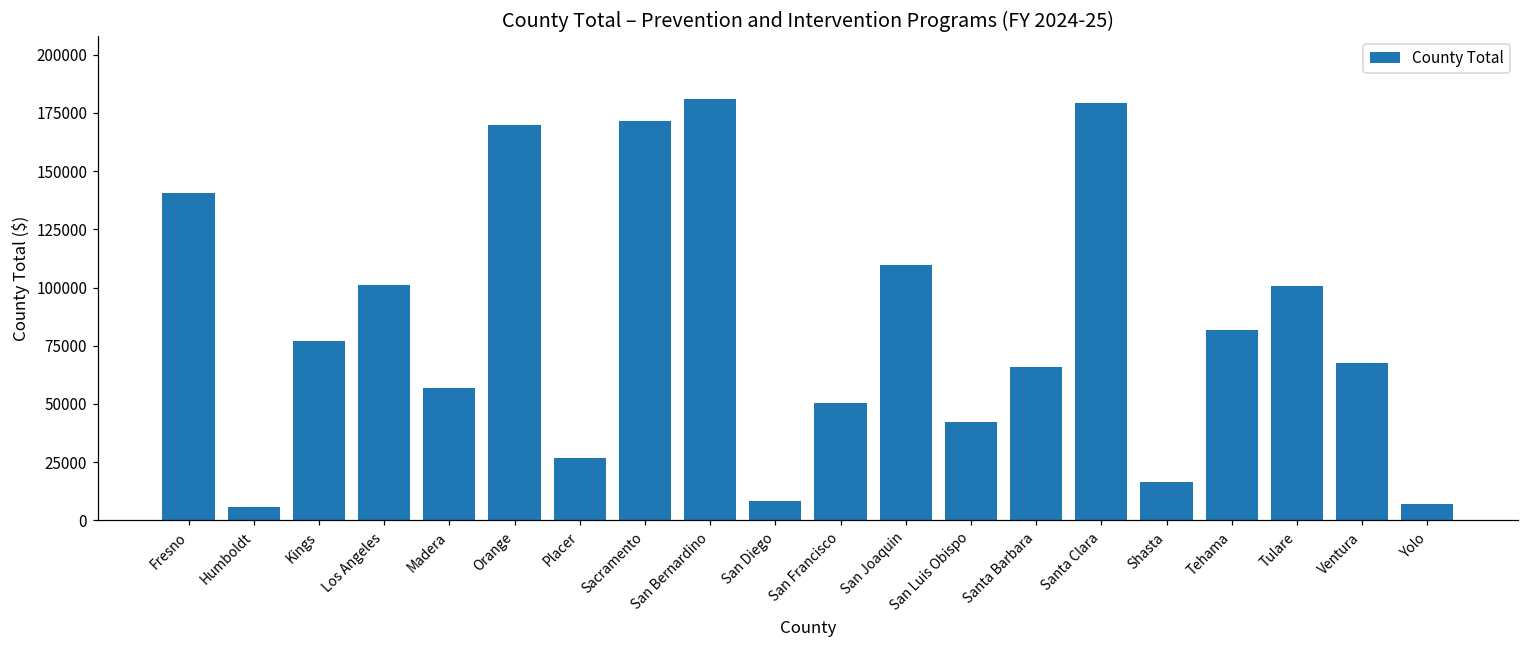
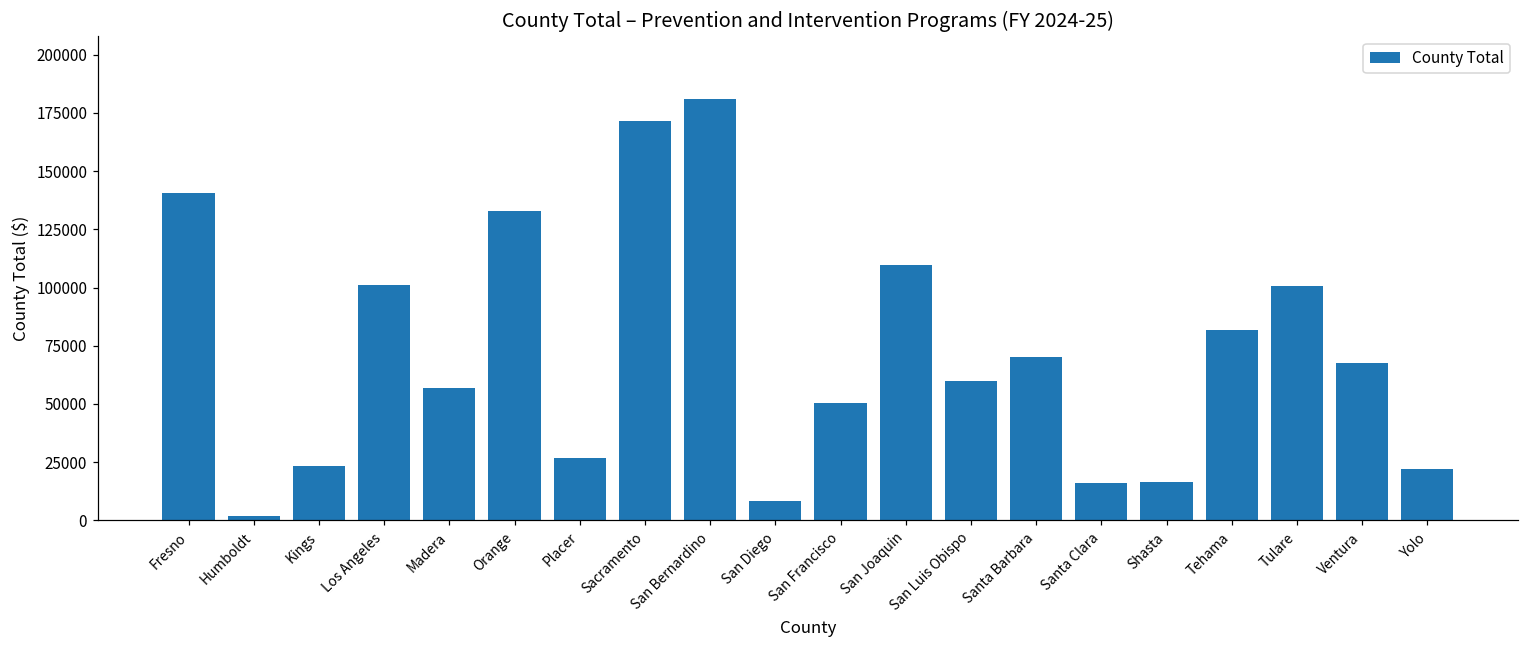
Humboldt: 6000 -> 2000
Kings: 77000 -> 23000
Orange: 170000 -> 133000
San Luis Obispo: 42000 -> 60000
Santa Barbara: 66000 -> 70000
Santa Clara: 179000 -> 16000
Yolo: 7000 -> 22000
